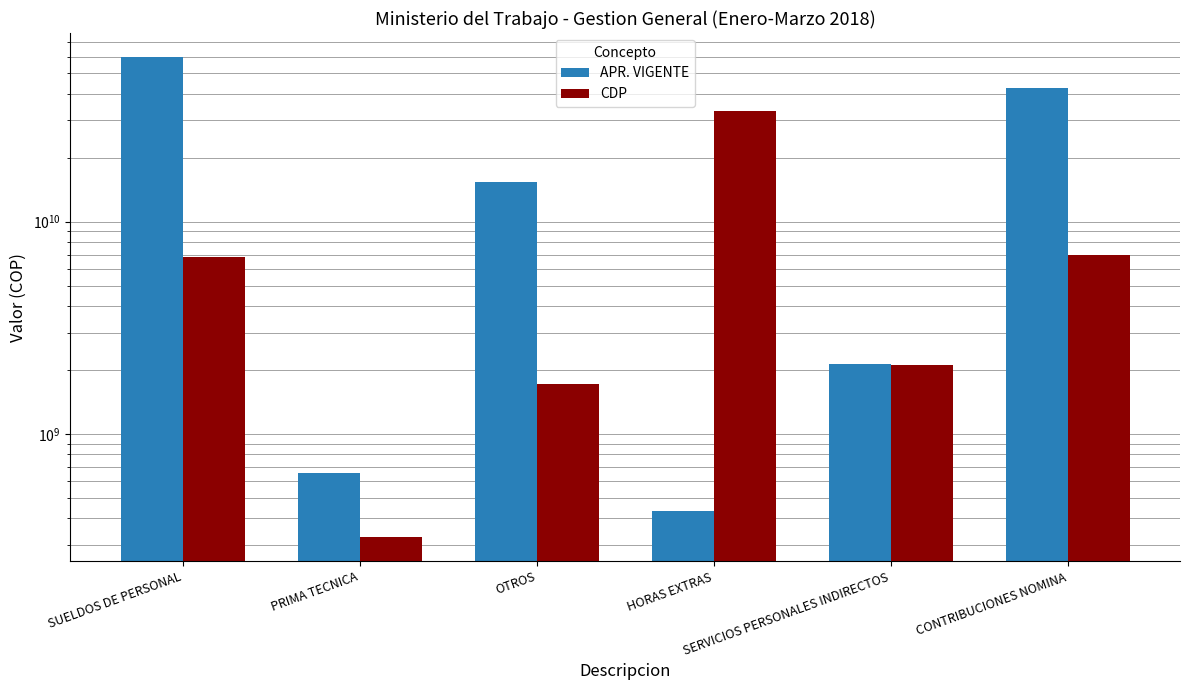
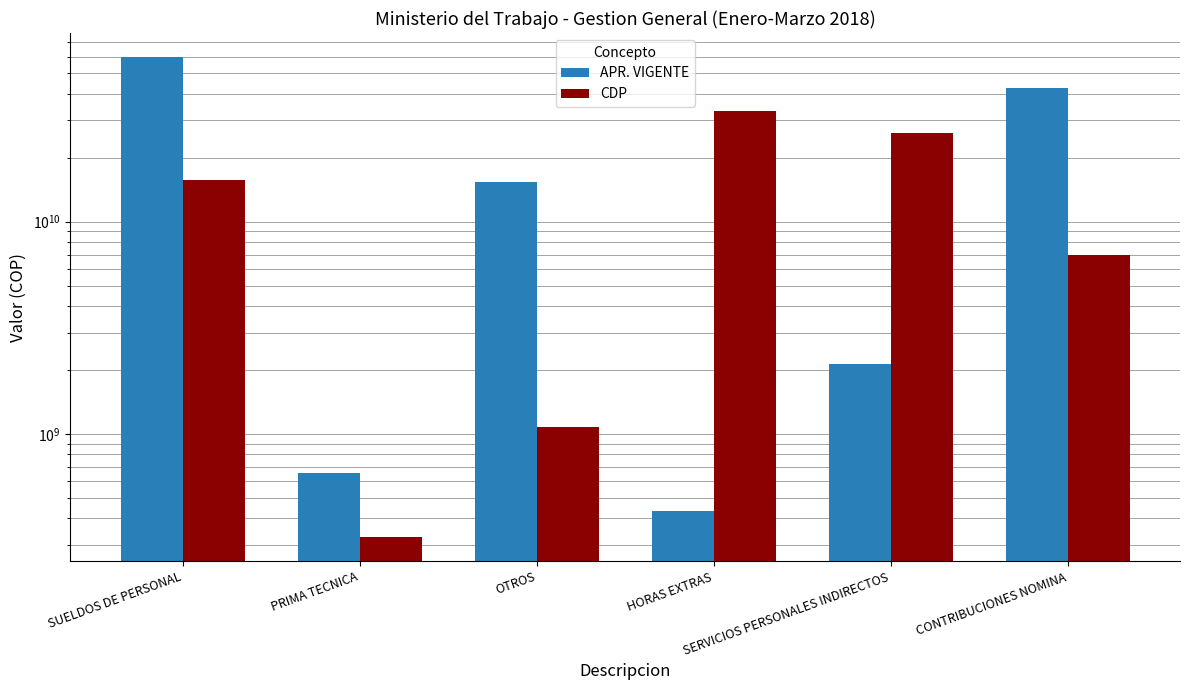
CDP, SUELDOS DE PERSONAL: 6800000000 -> 16000000000
CDP, OTROS: 1700000000 -> 1100000000
CDP, SERVICIOS PERSONALES INDIRECTOS: 2100000000 -> 26000000000
